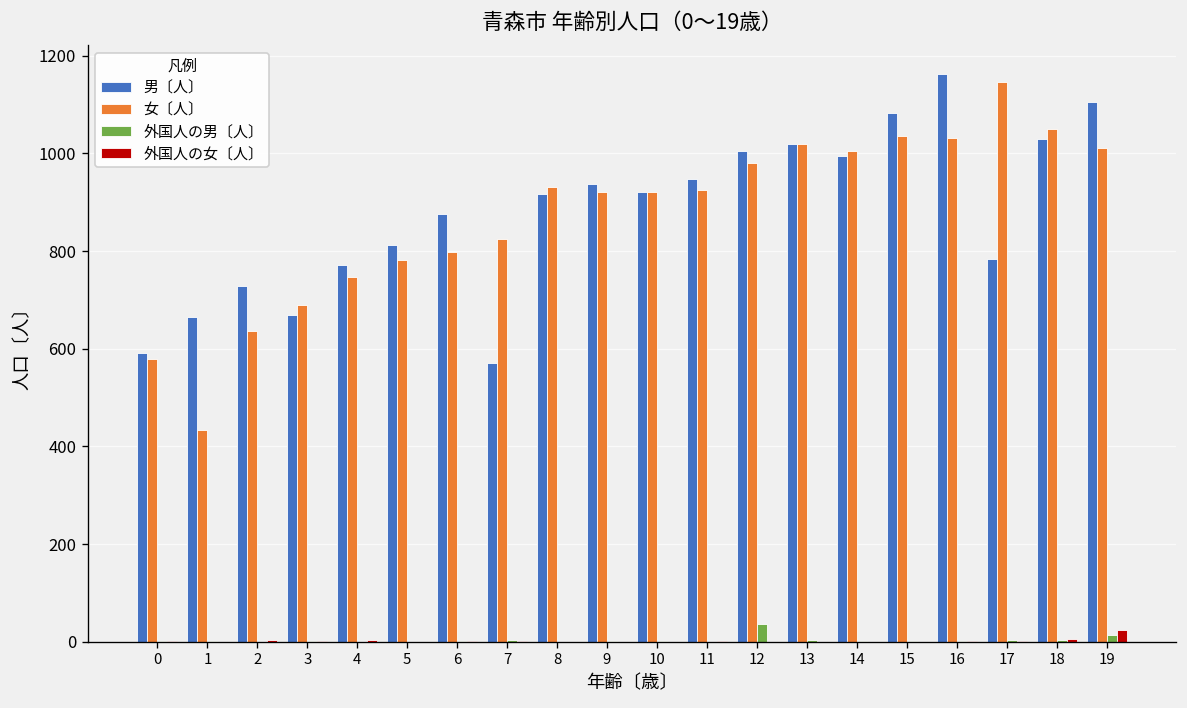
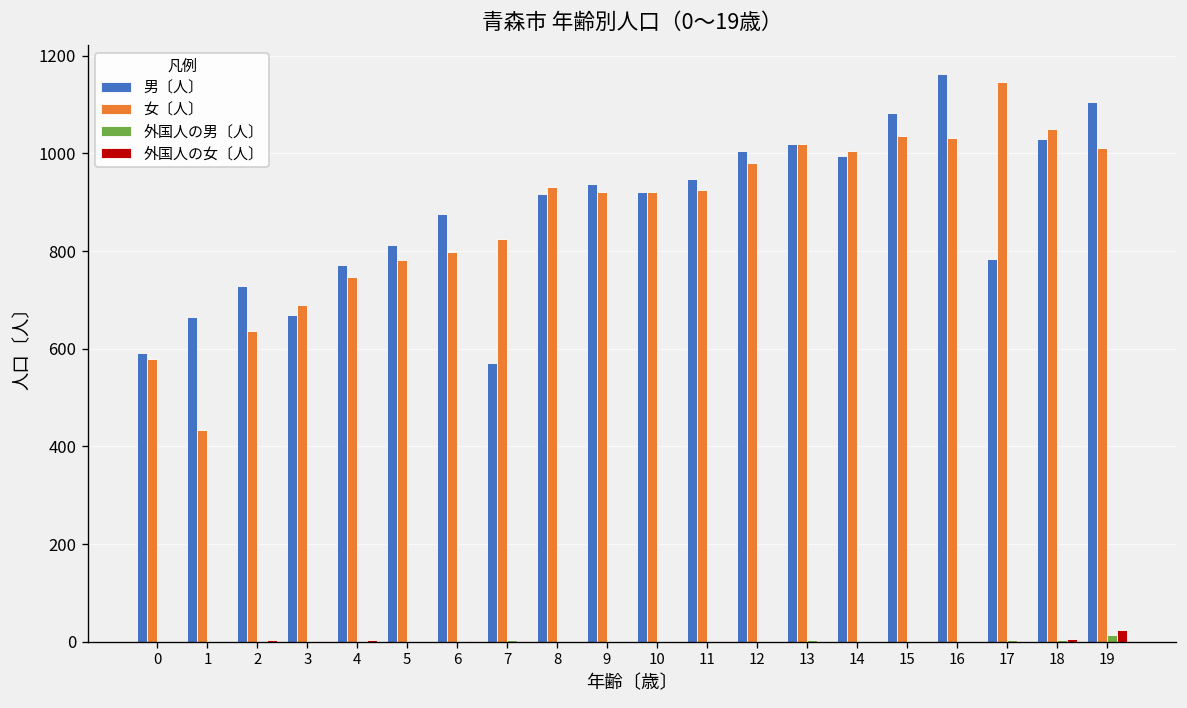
外国人の男〔人〕, 12: 40 -> 0
